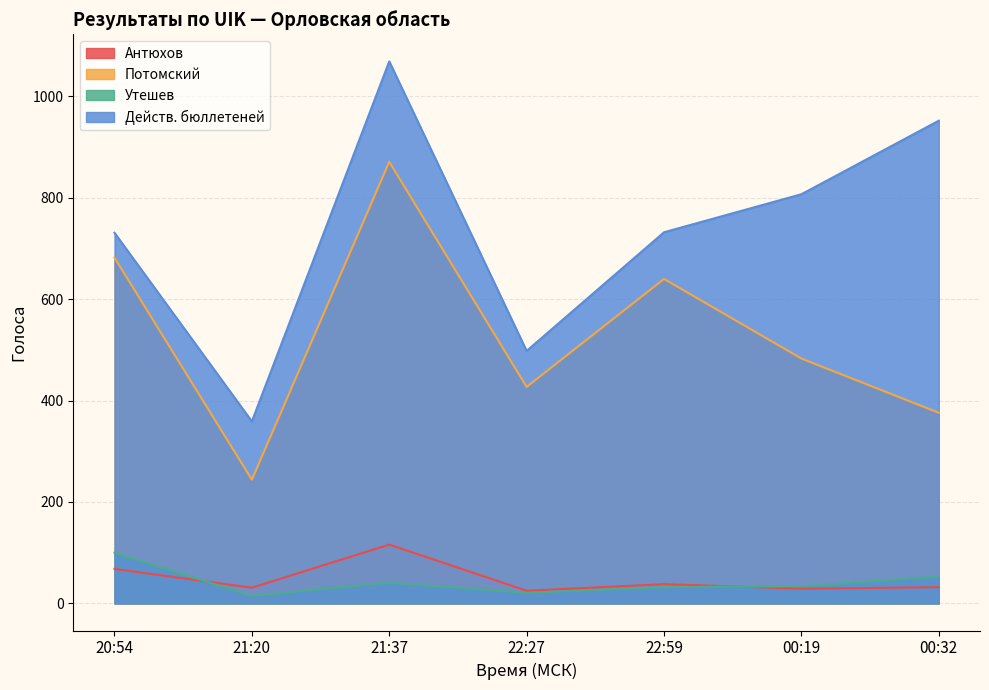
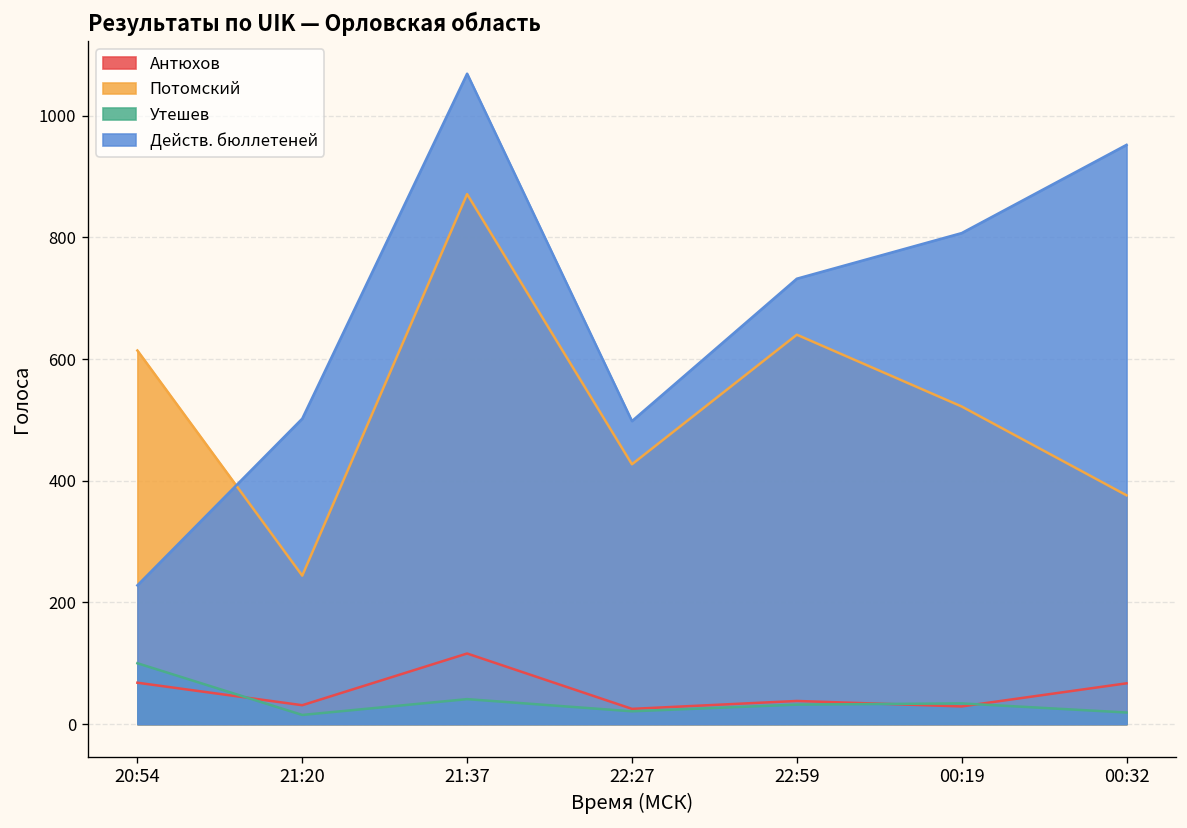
Потомский, 20:54: 680 -> 610
Действ. бюллетеней, 20:54: 730 -> 230
Действ. бюллетеней, 21:20: 360 -> 500
Потомский, 00:19: 480 -> 520
Антюхов, 00:32: 30 -> 70
Утешев, 00:32: 50 -> 20
